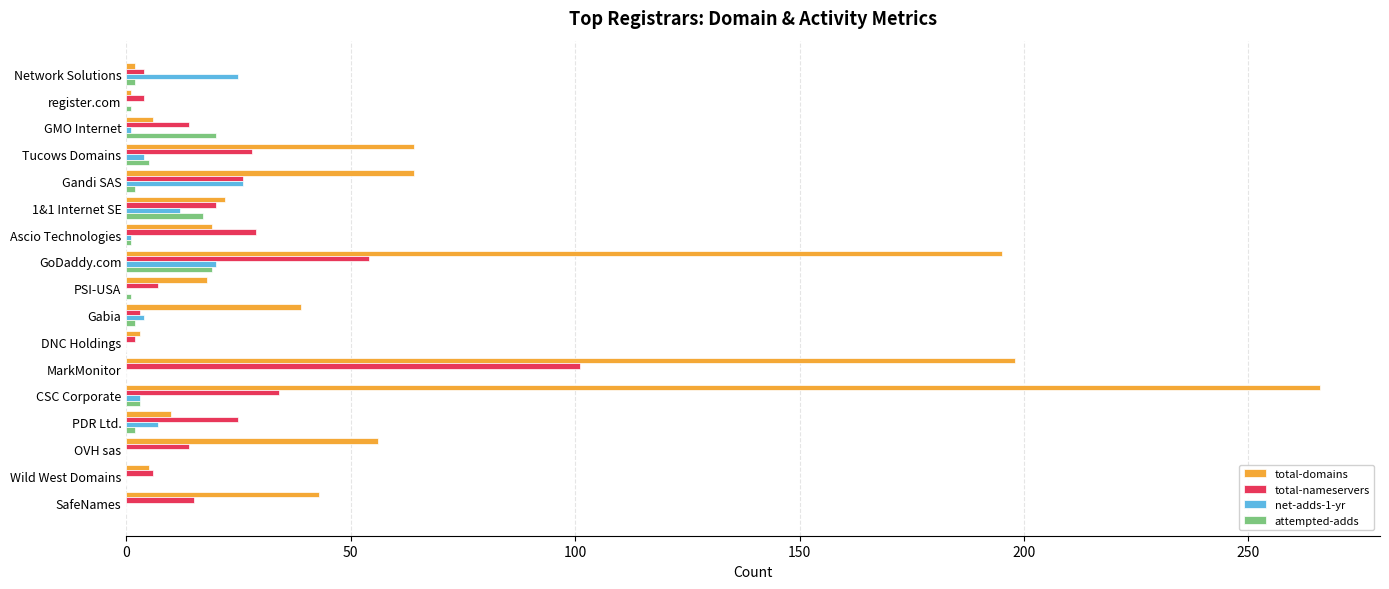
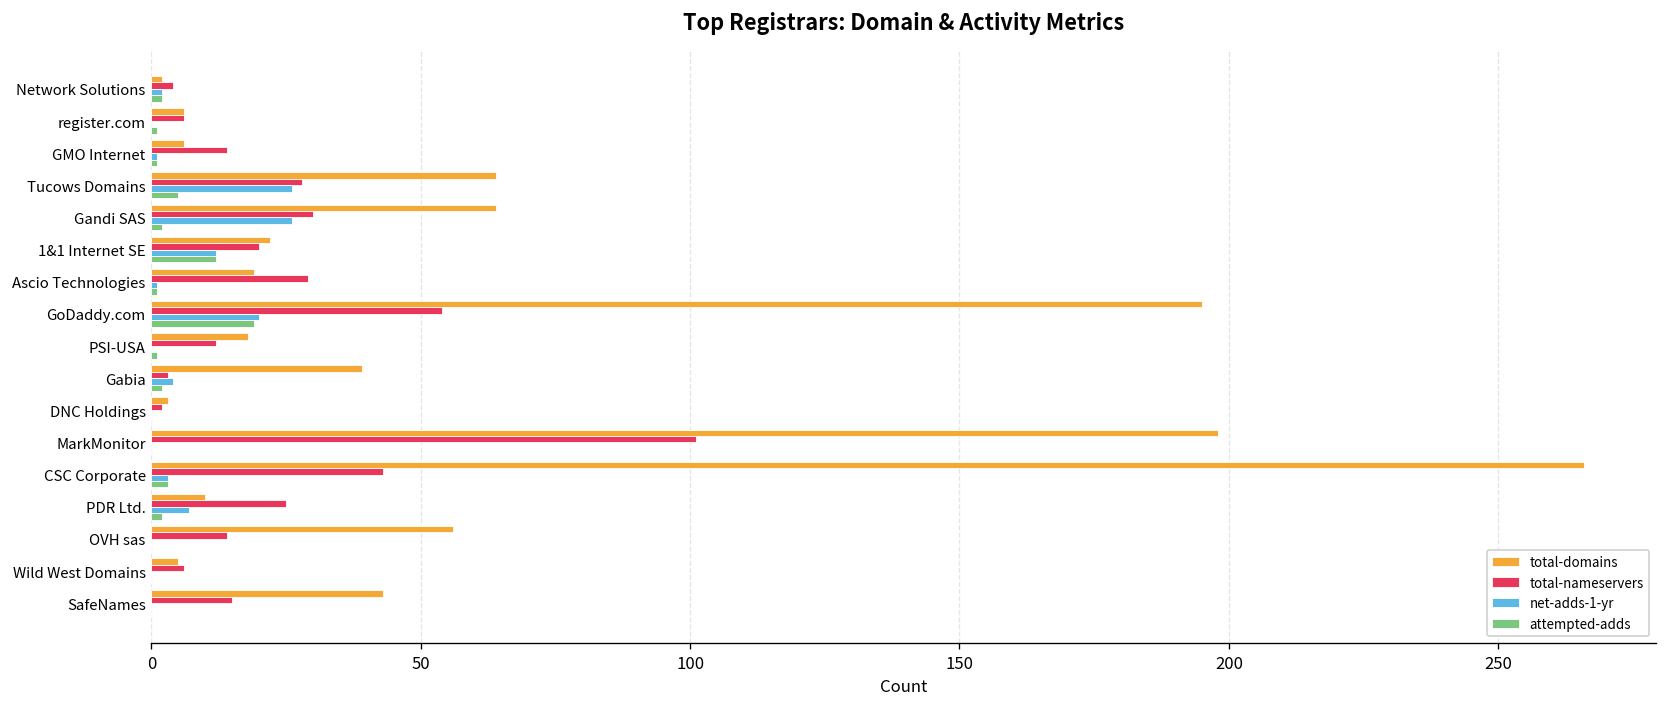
net-adds-1-yr, Network Solutions: 25 -> 2
total-domains, register.com: 1 -> 6
total-nameservers, register.com: 4 -> 6
attempted-adds, GMO Internet: 20 -> 1
net-adds-1-yr, Tucows Domains: 4 -> 26
total-nameservers, Gandi SAS: 26 -> 30
attempted-adds, 1&1 Internet SE: 17 -> 12
total-nameservers, PSI-USA: 7 -> 12
total-nameservers, CSC Corporate: 34 -> 43
